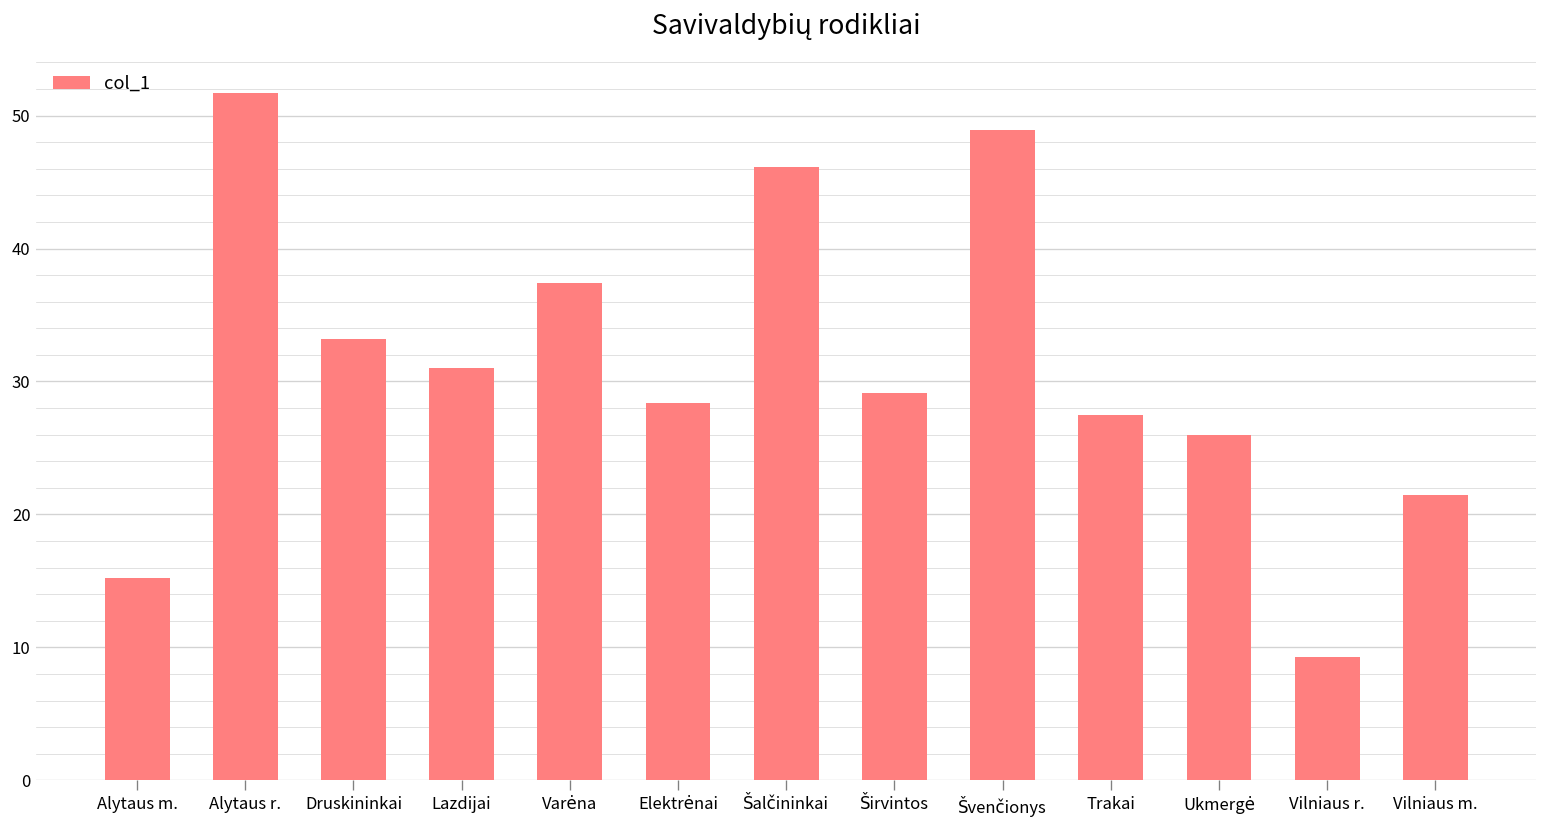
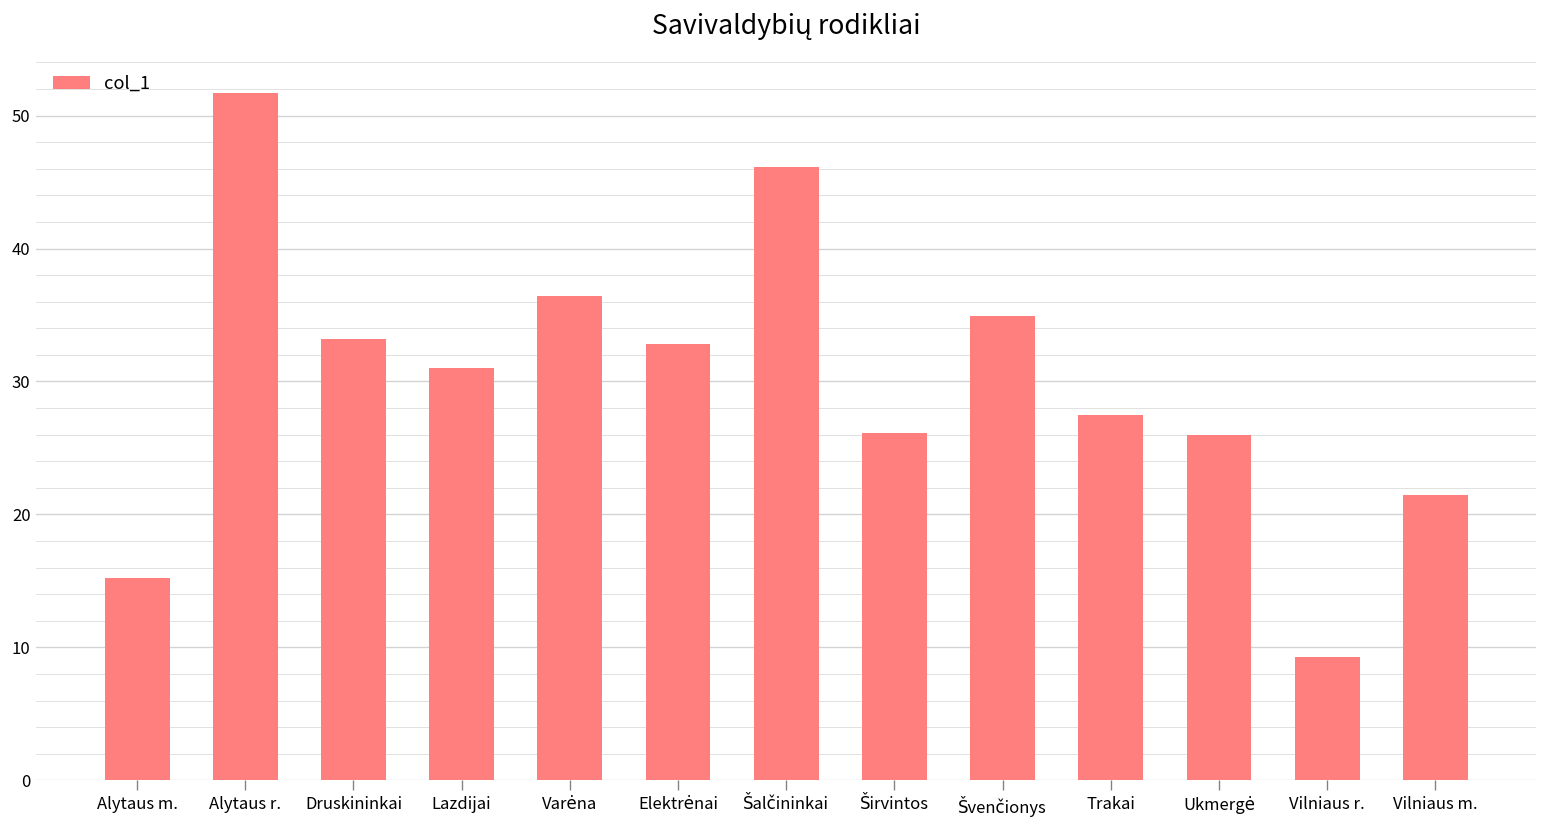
Varėna: 37.4 -> 36.4
Elektrėnai: 28.4 -> 32.8
Širvintos: 29.1 -> 26.1
Švenčionys: 48.9 -> 34.9
